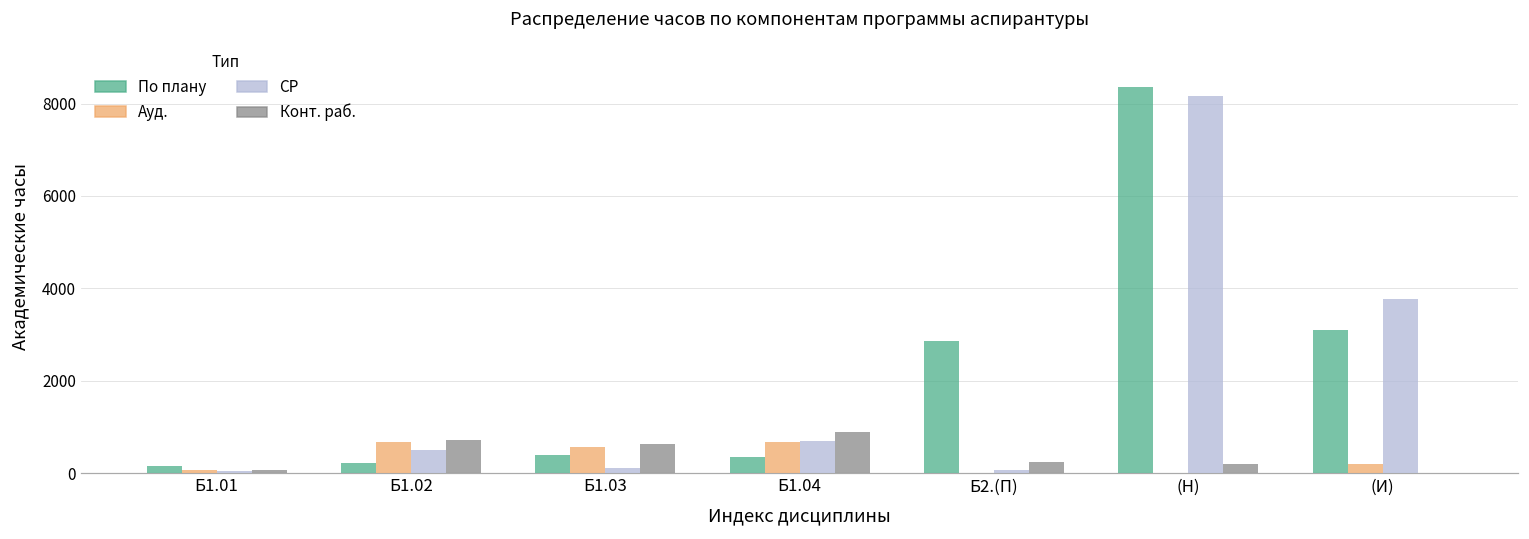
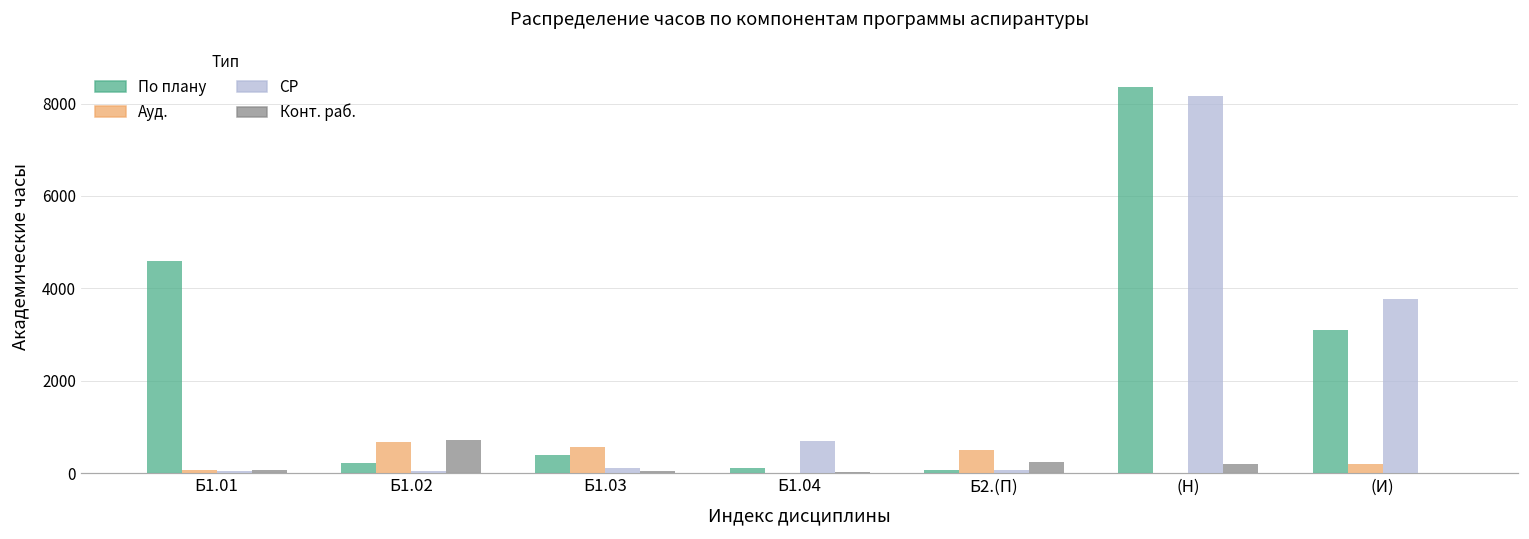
По плану, Б1.01: 200 -> 4600
СР, Б1.02: 500 -> 100
Конт. раб., Б1.03: 600 -> 0
По плану, Б1.04: 300 -> 100
Ауд., Б1.04: 700 -> 0
Конт. раб., Б1.04: 900 -> 0
По плану, Б2.(П): 2800 -> 100
Ауд., Б2.(П): 0 -> 500
